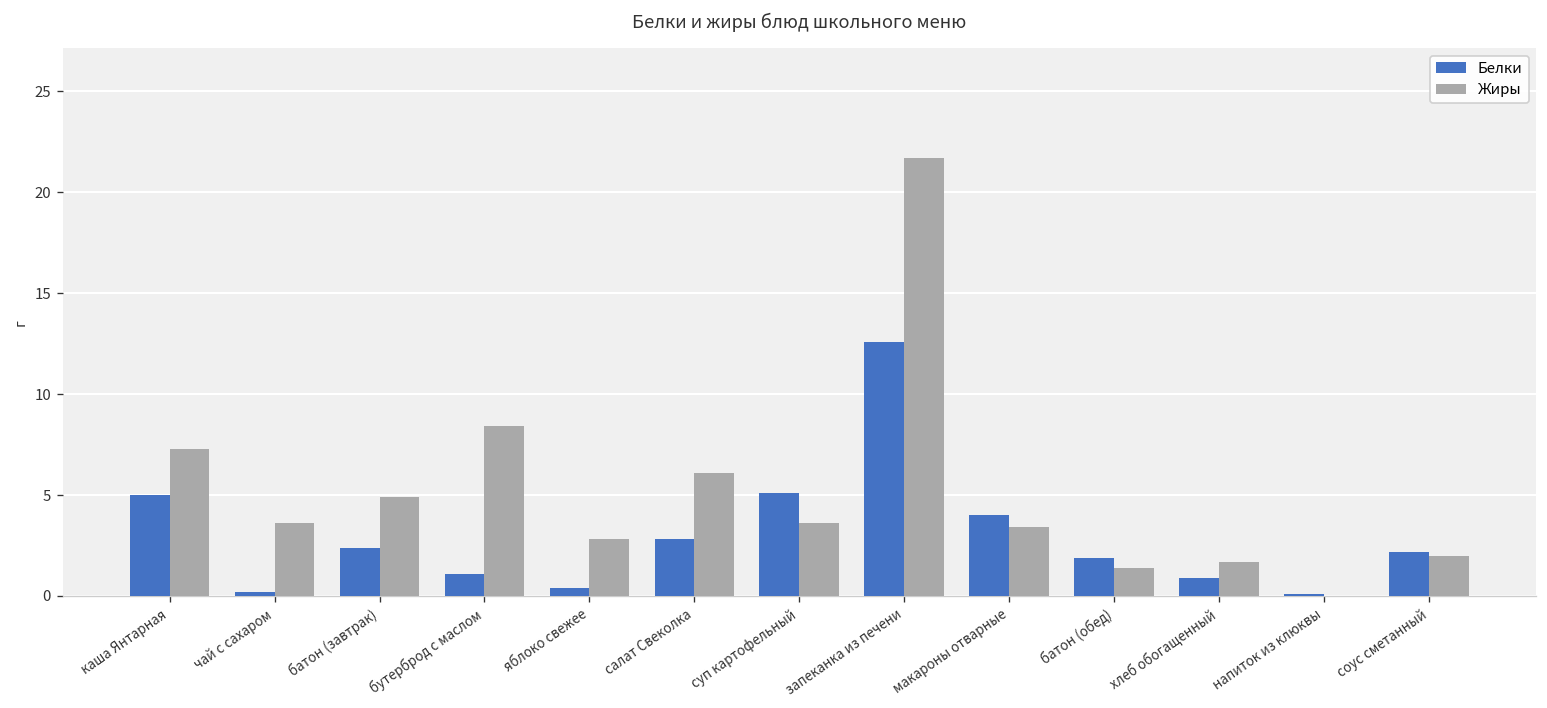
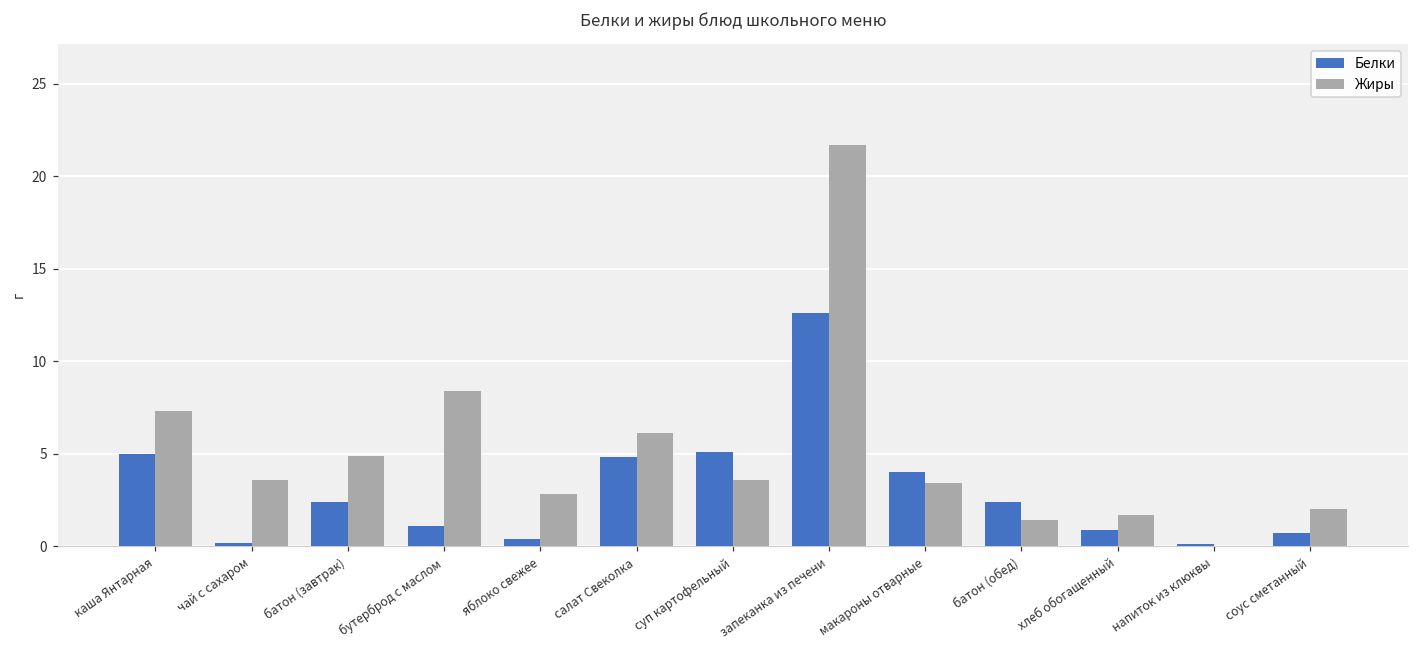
Белки, салат Свеколка: 2.8 -> 4.8
Белки, батон (обед): 1.9 -> 2.4
Белки, соус сметанный: 2.2 -> 0.7
